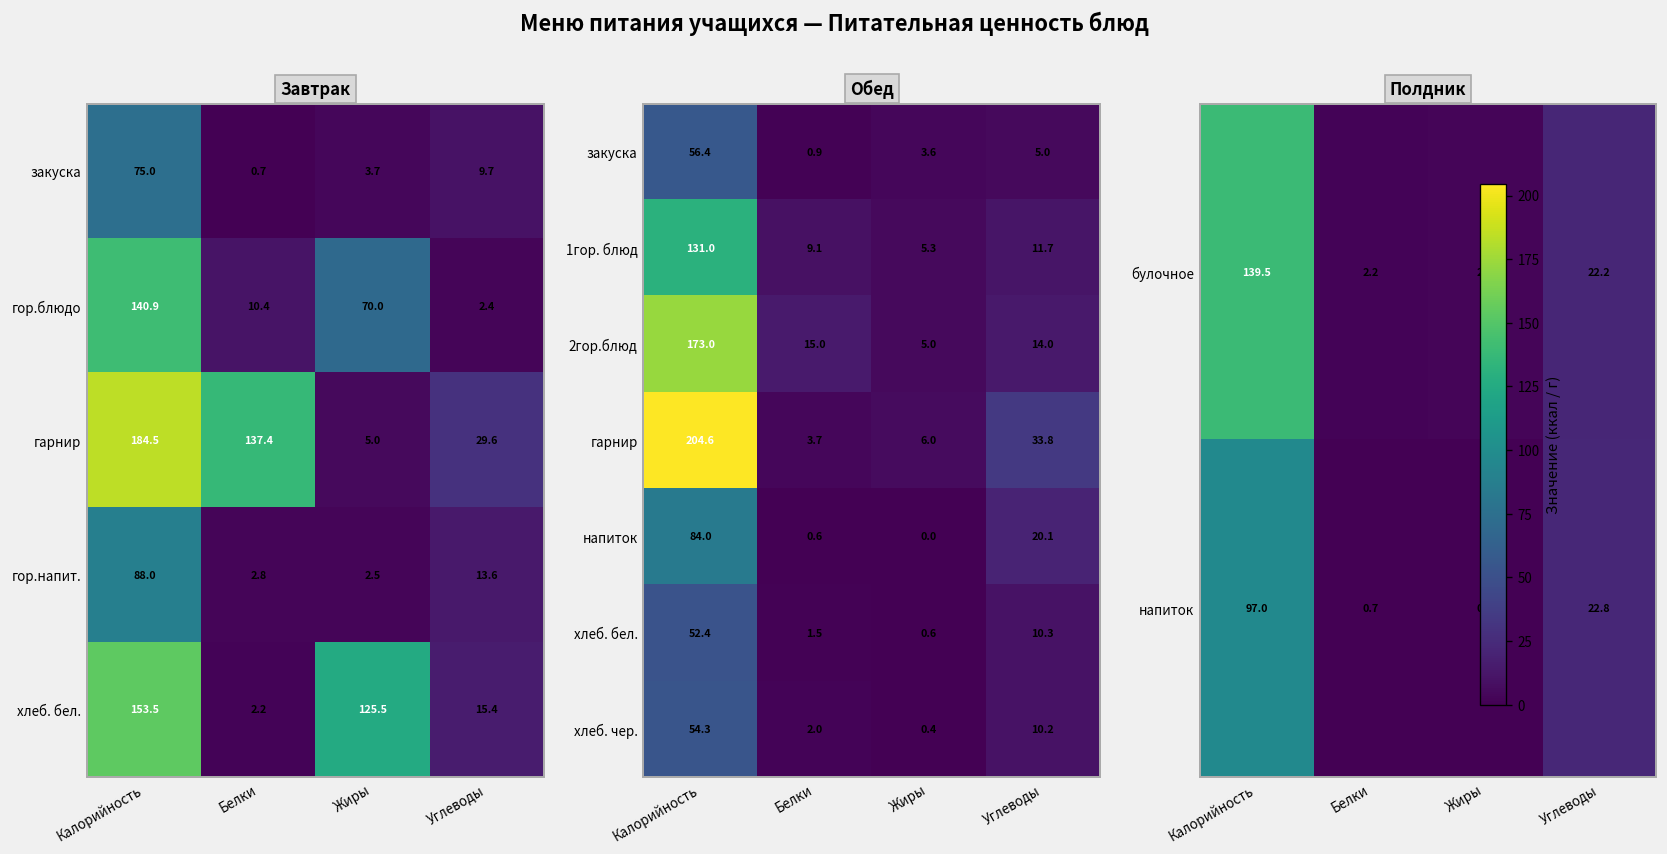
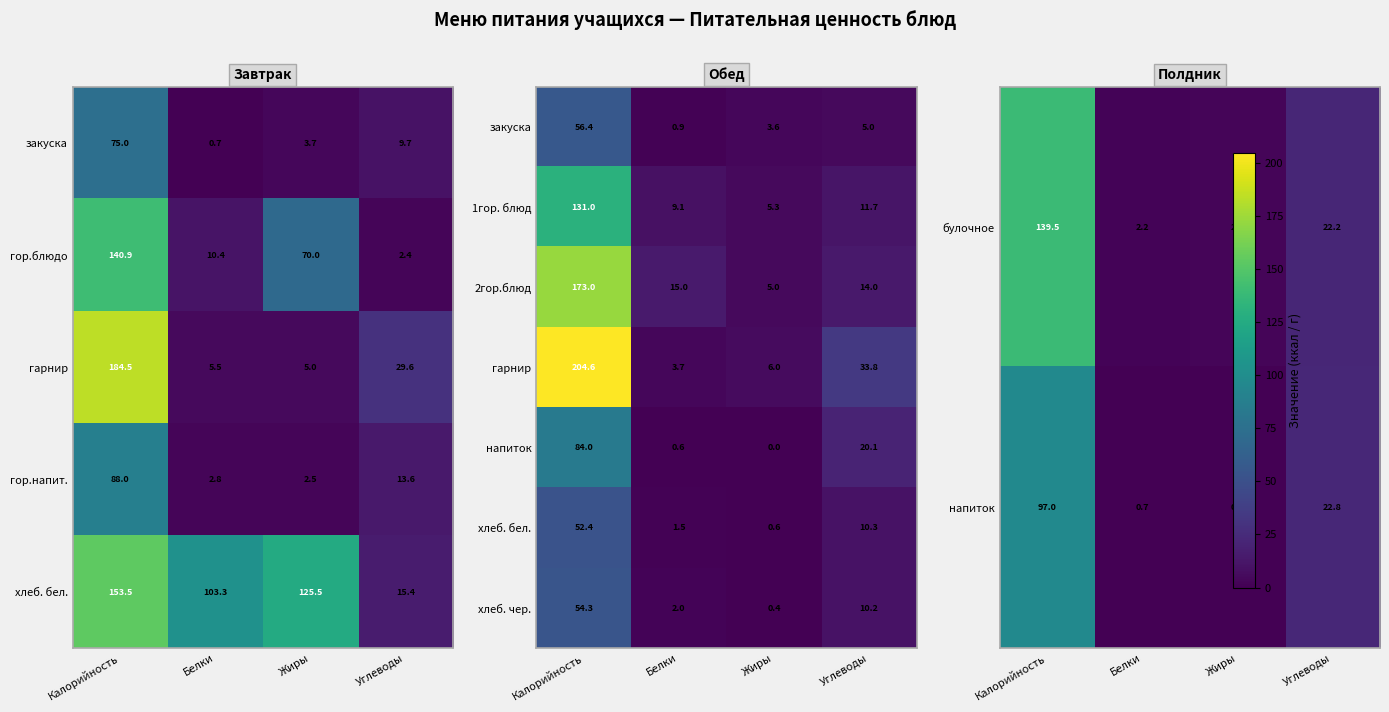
Завтрак, гарнир, Белки: 137.4 -> 5.5
Завтрак, хлеб. бел., Белки: 2.2 -> 103.3
